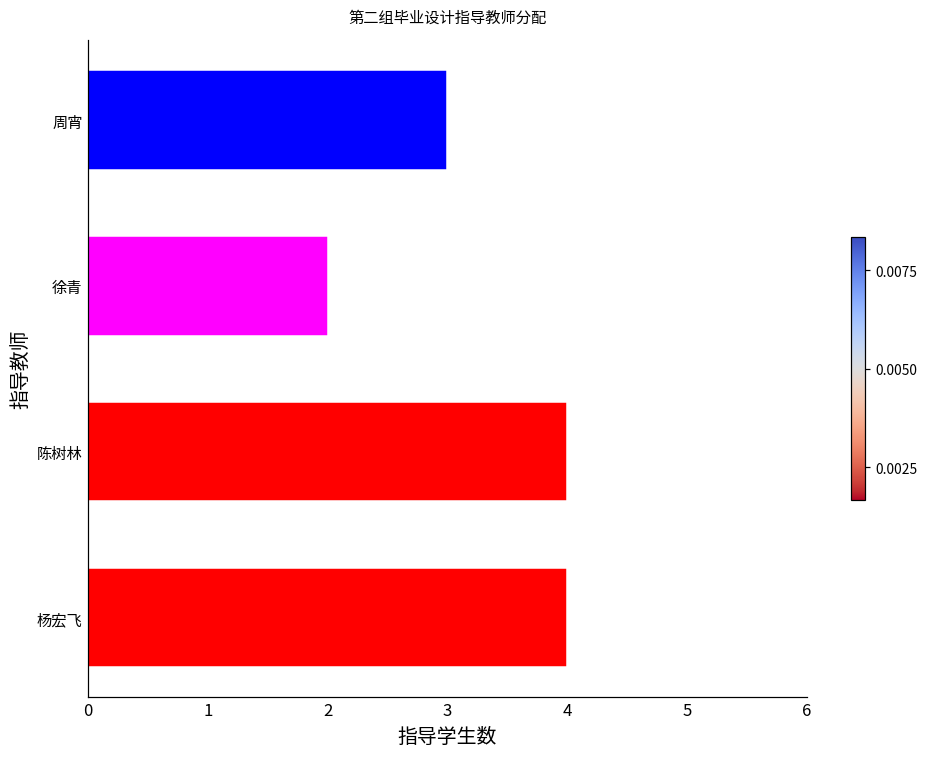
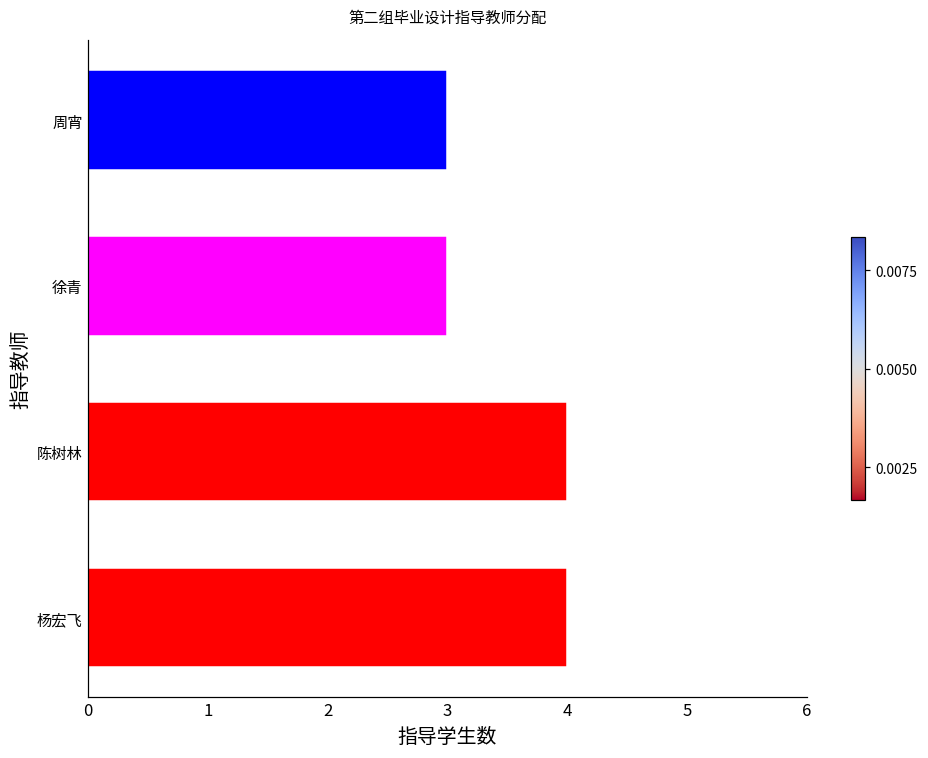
徐青: 2 -> 3
